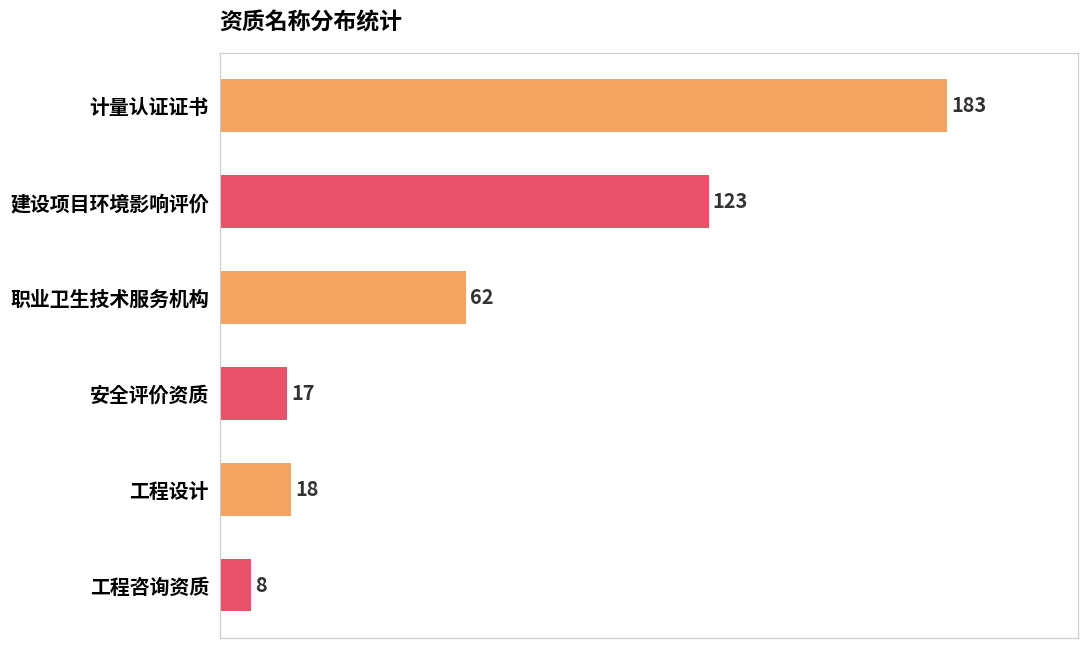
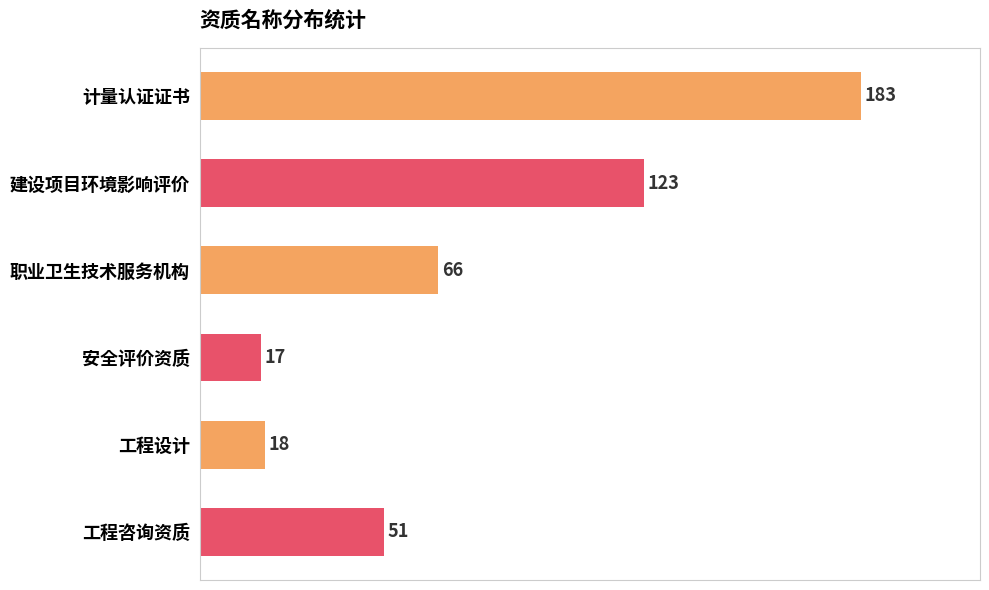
职业卫生技术服务机构: 62 -> 66
工程咨询资质: 8 -> 51
